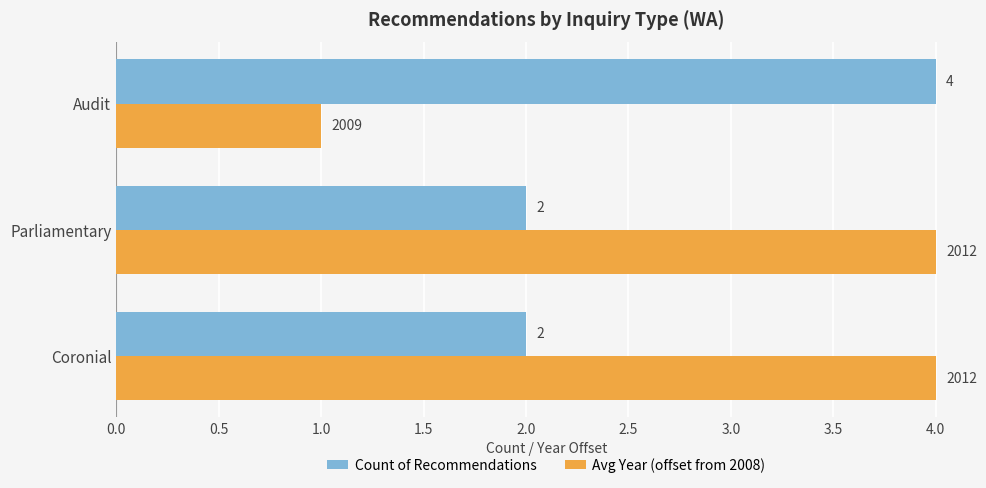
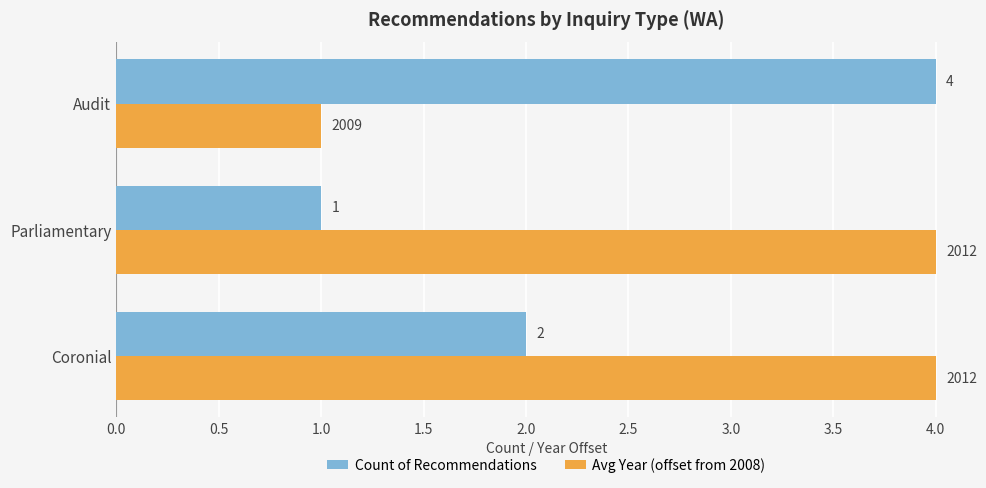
Count of Recommendations, Parliamentary: 2 -> 1
